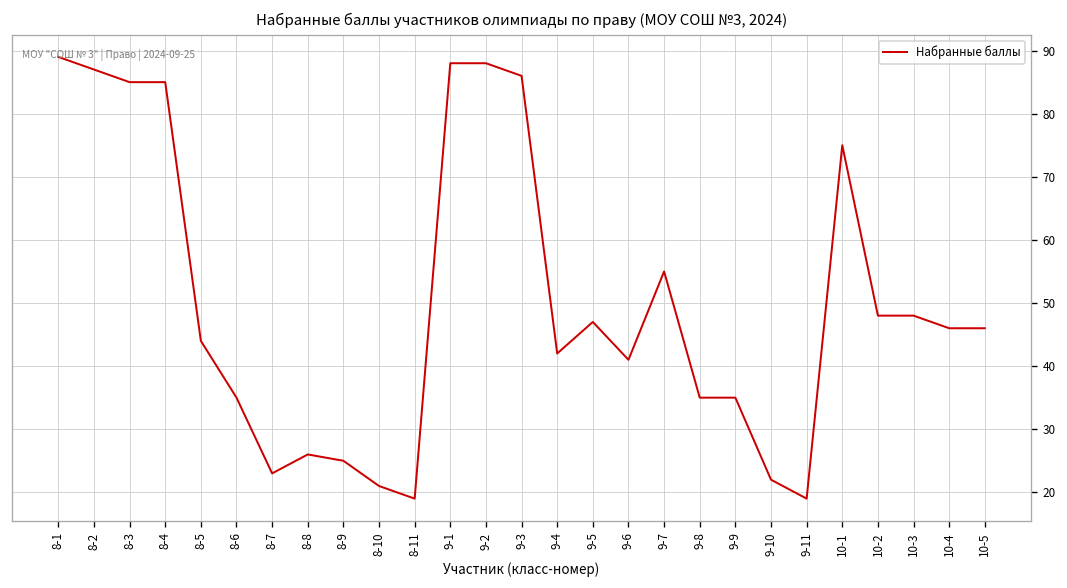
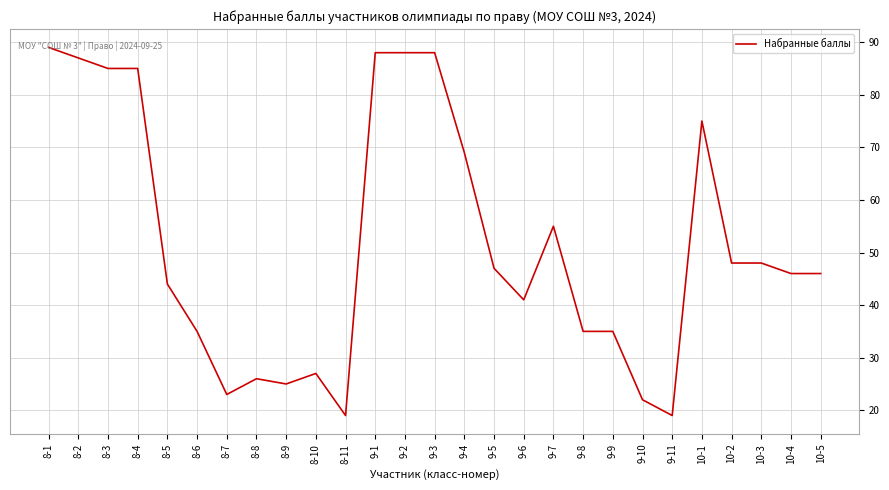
8-10: 21 -> 27
9-3: 86 -> 88
9-4: 42 -> 69
